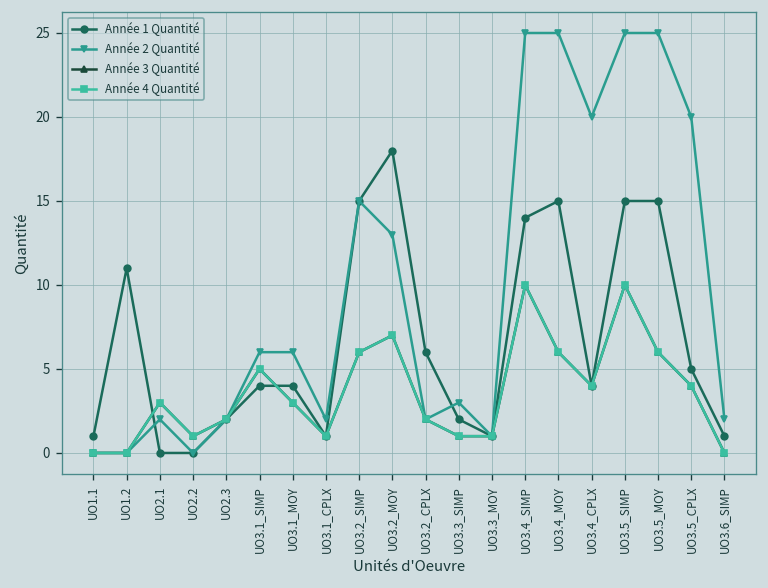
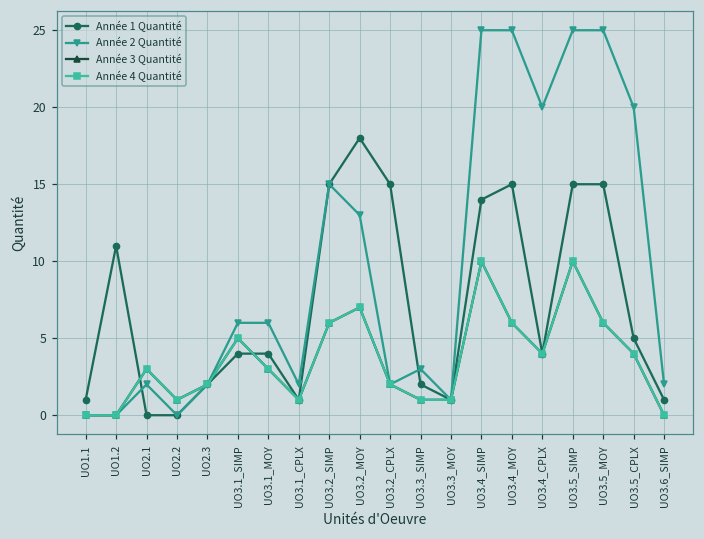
Année 1 Quantité, UO3.2_CPLX: 6 -> 15
